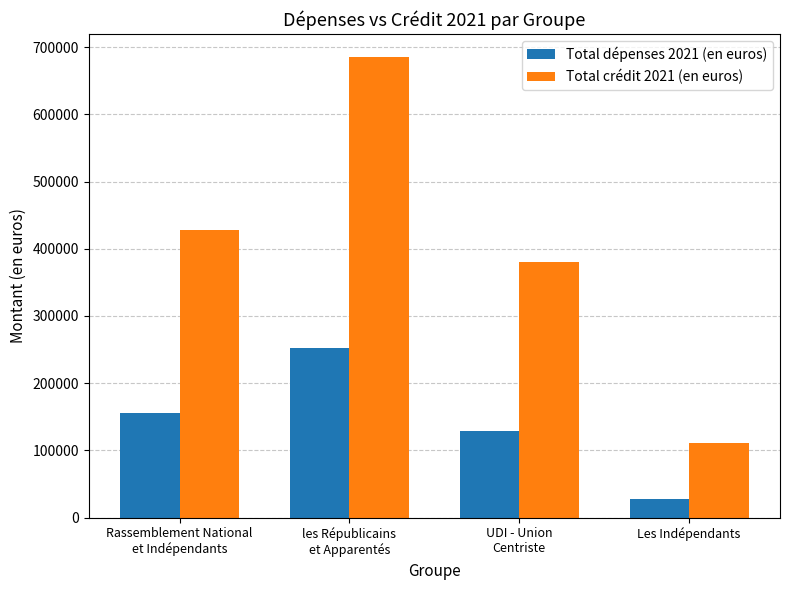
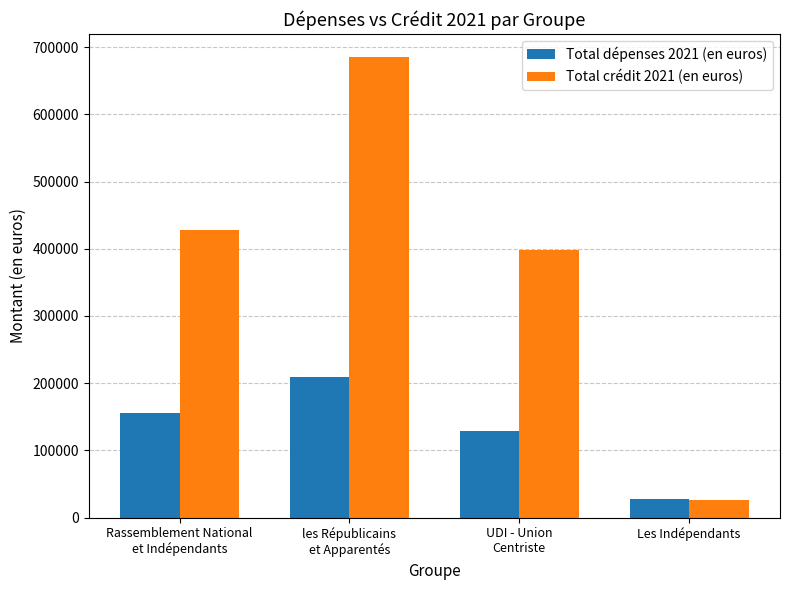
Total dépenses 2021 (en euros), les Républicains et Apparentés: 250000 -> 210000
Total crédit 2021 (en euros), UDI - Union Centriste: 380000 -> 400000
Total crédit 2021 (en euros), Les Indépendants: 110000 -> 30000
